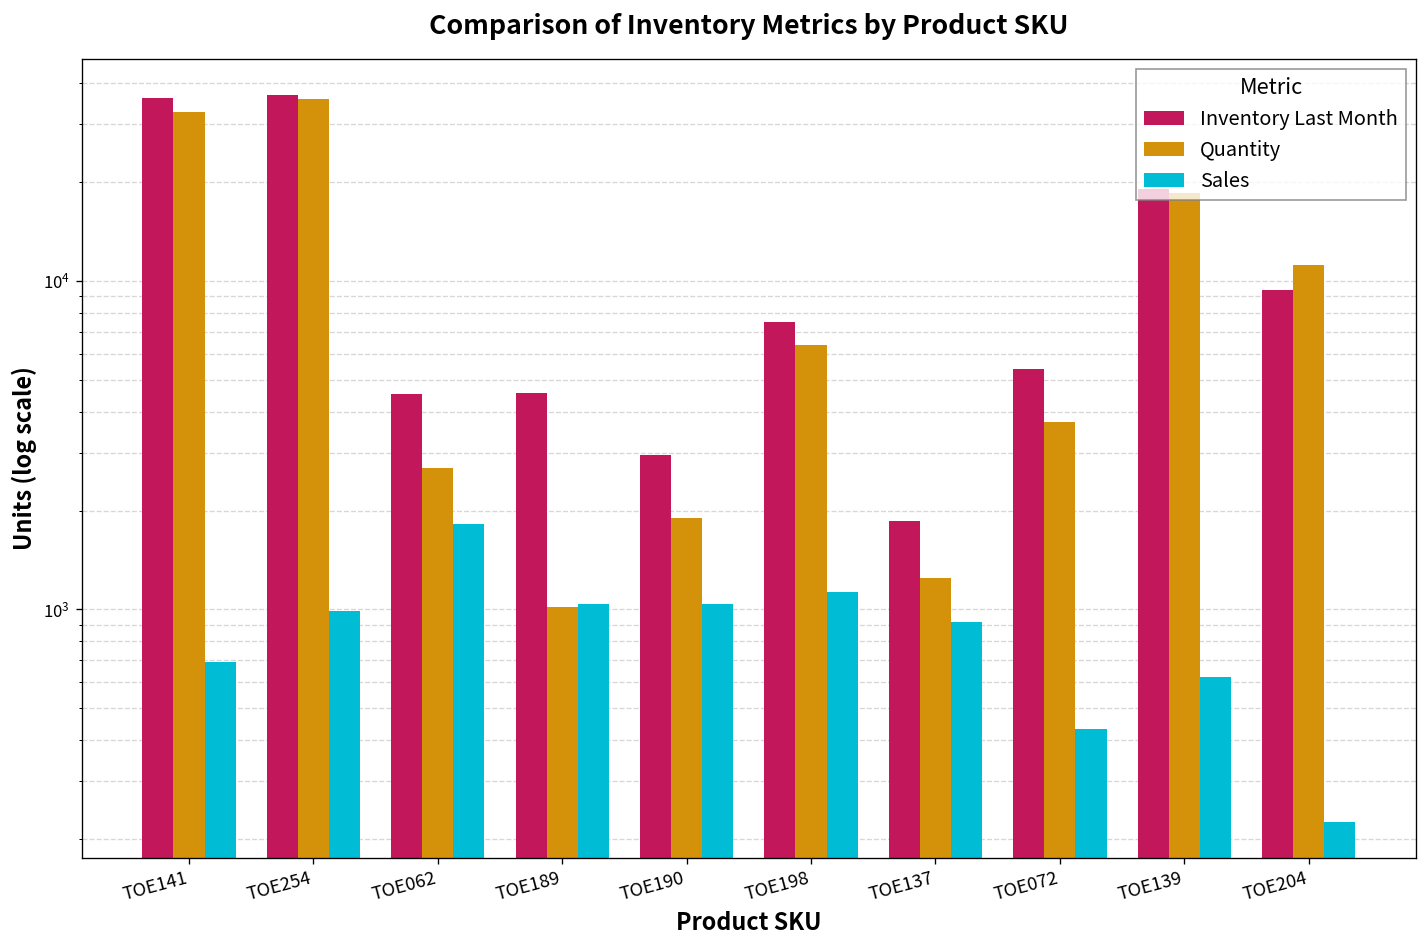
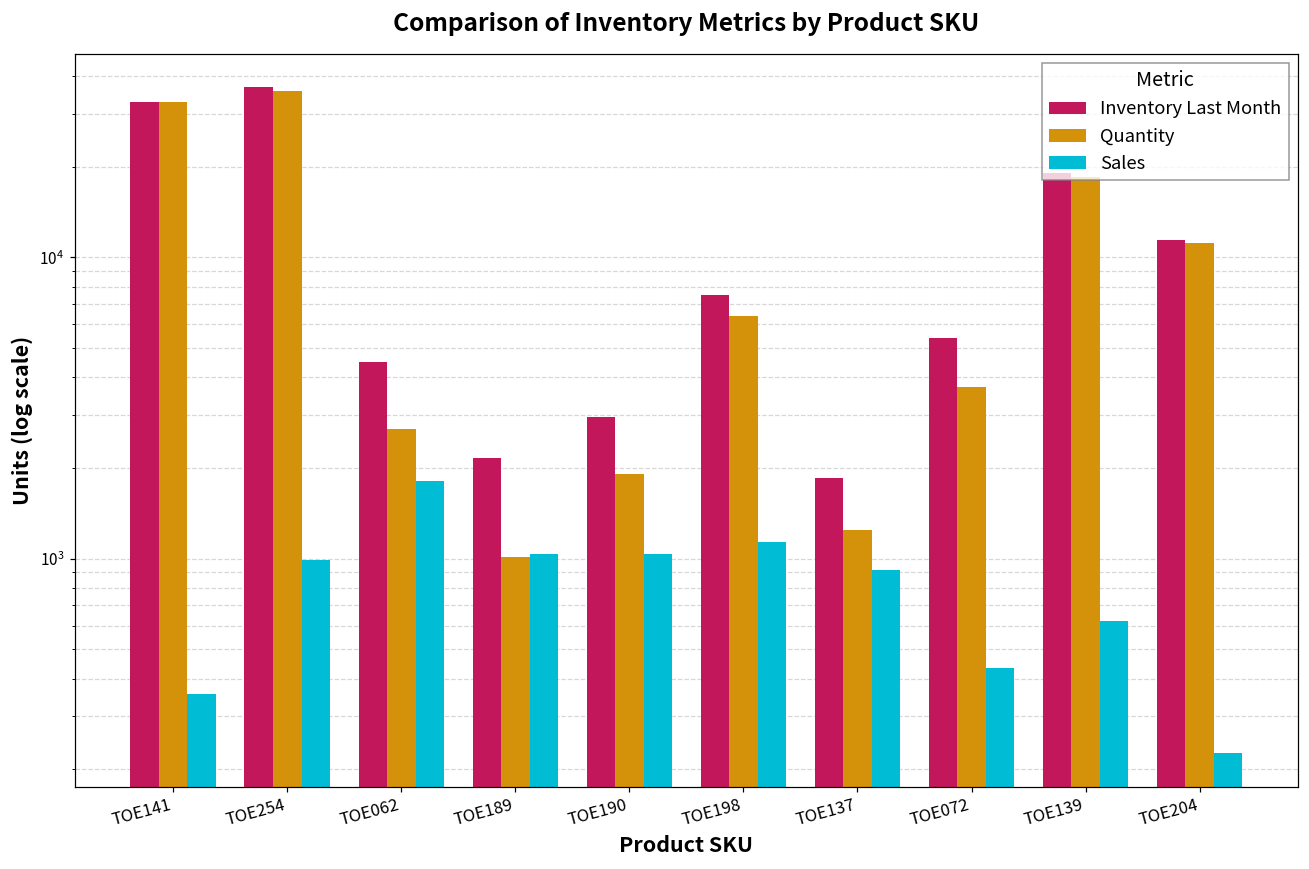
Inventory Last Month, TOE141: 36000 -> 33000
Sales, TOE141: 690 -> 360
Inventory Last Month, TOE189: 4600 -> 2200
Inventory Last Month, TOE204: 9400 -> 11400
